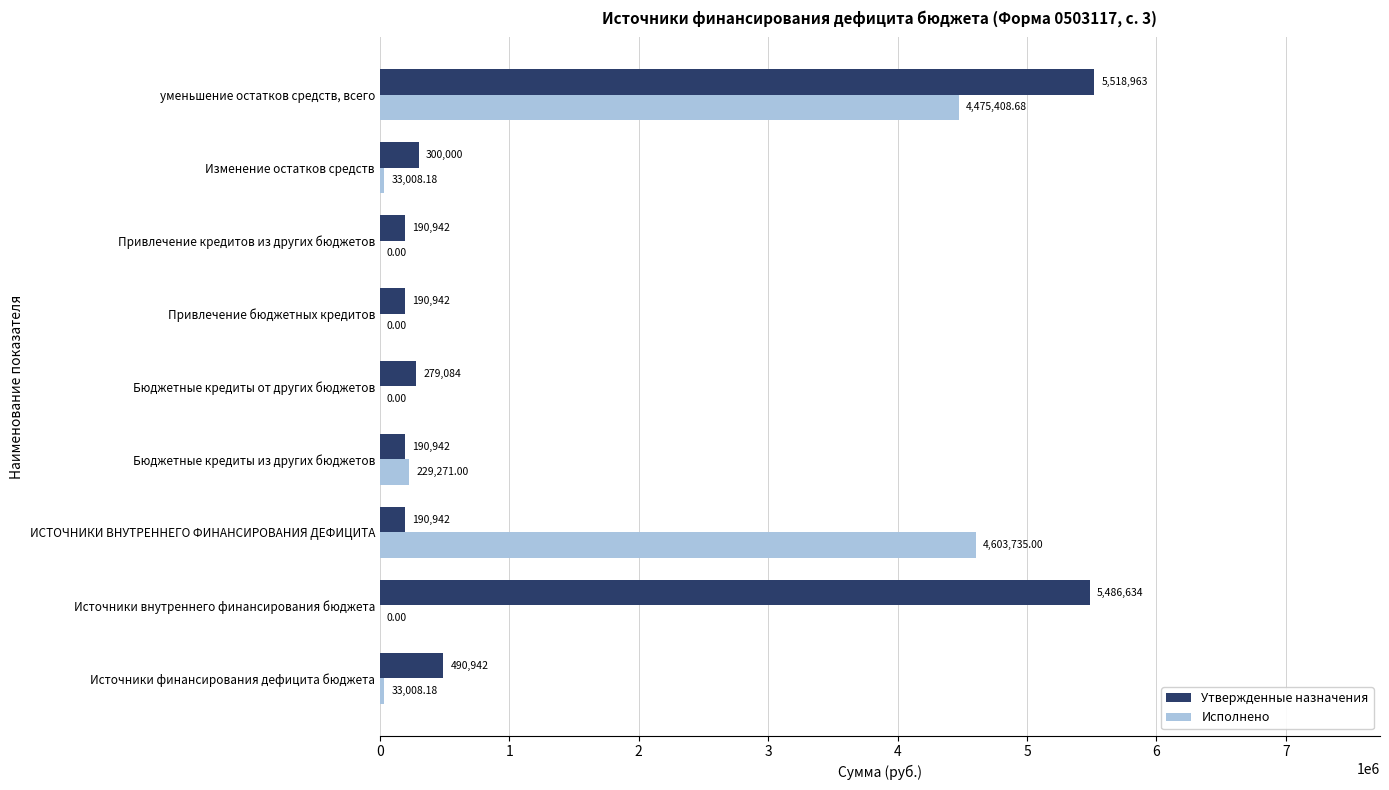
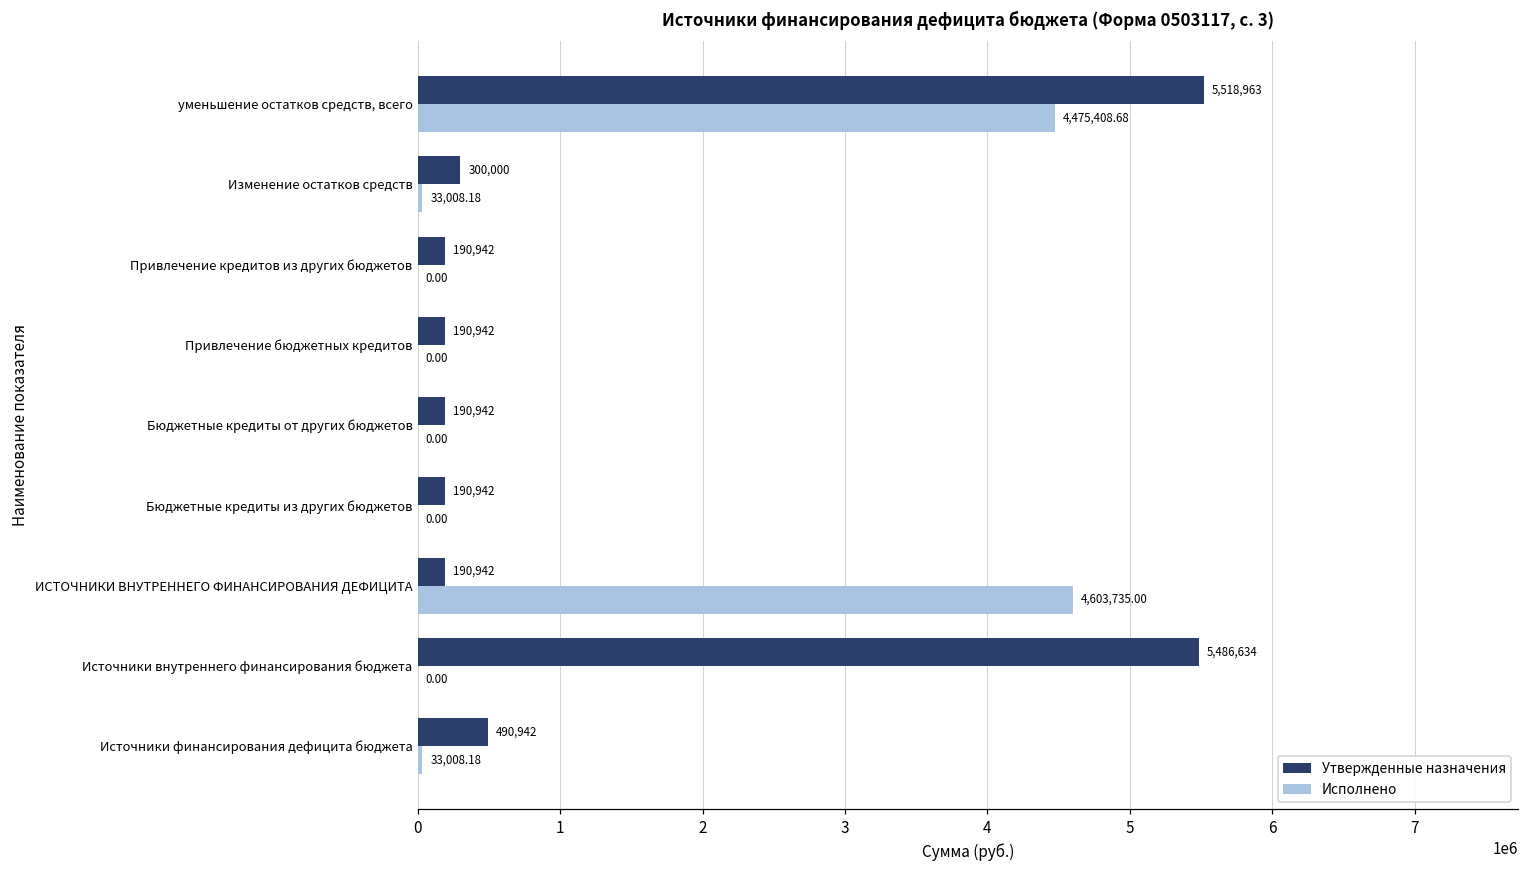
Утвержденные назначения, Бюджетные кредиты от других бюджетов: 279,084 -> 190,942
Исполнено, Бюджетные кредиты из других бюджетов: 229,271.00 -> 0.00
